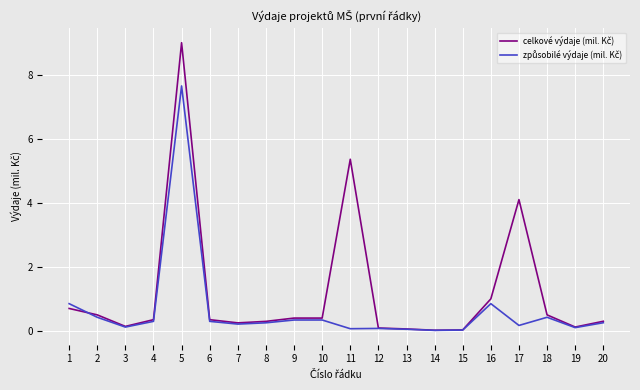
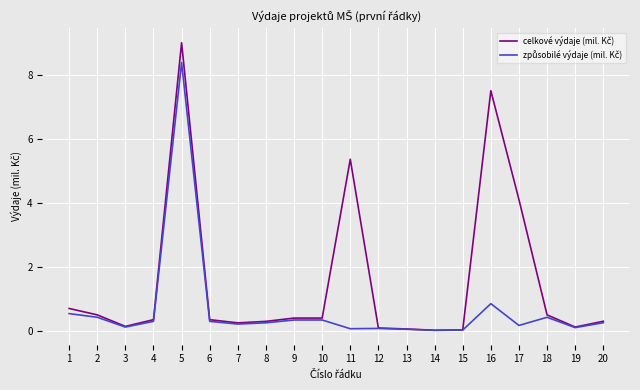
způsobilé výdaje (mil. Kč), 1: 0.9 -> 0.5
způsobilé výdaje (mil. Kč), 5: 7.7 -> 8.4
celkové výdaje (mil. Kč), 16: 1.0 -> 7.5
